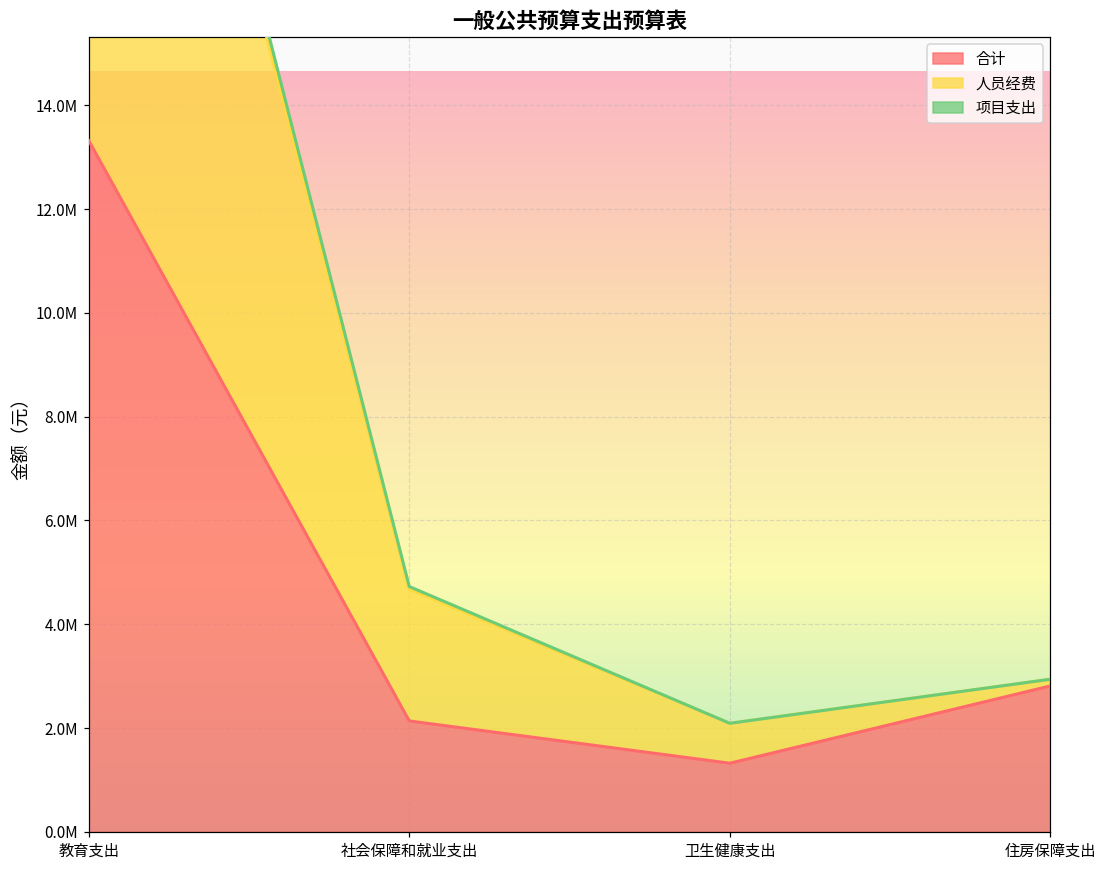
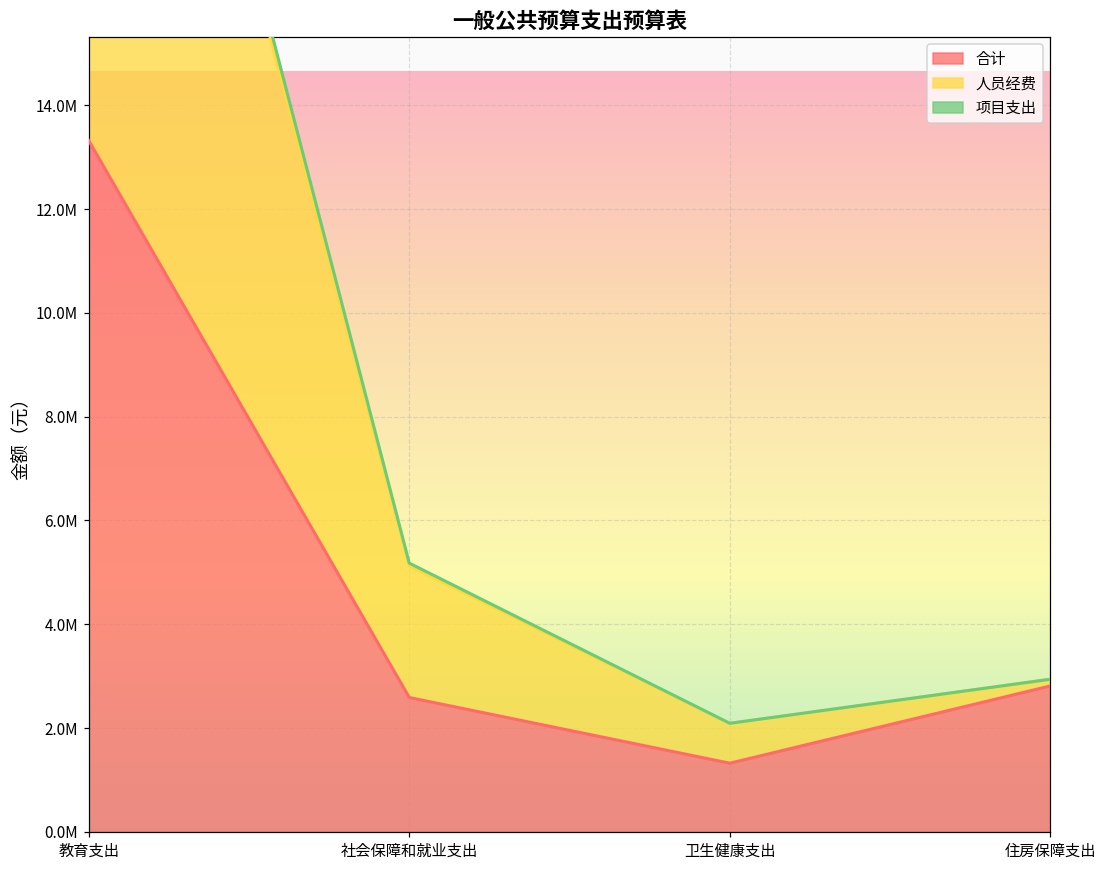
合计, 社会保障和就业支出: 2100000 -> 2600000
